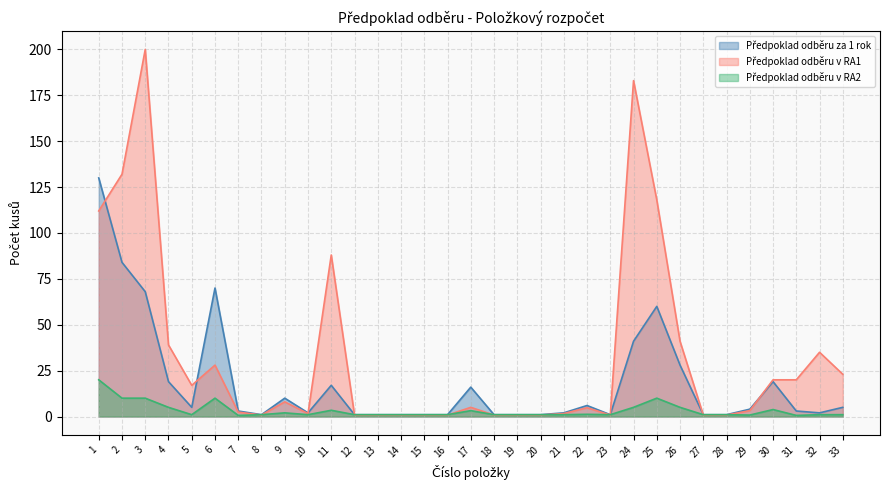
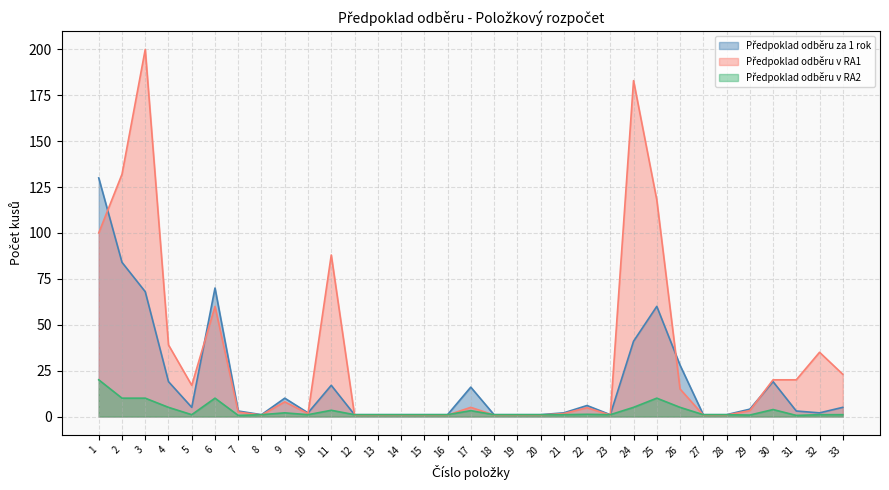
Předpoklad odběru v RA1, 1: 112 -> 100
Předpoklad odběru v RA1, 6: 28 -> 60
Předpoklad odběru v RA1, 26: 41 -> 15
